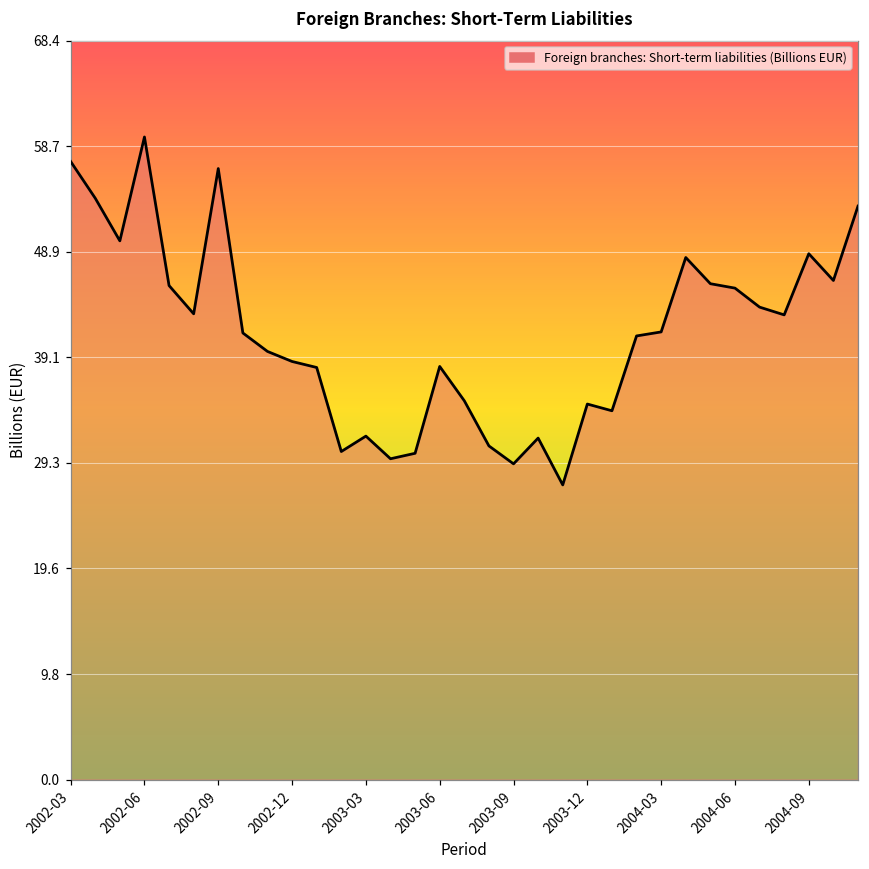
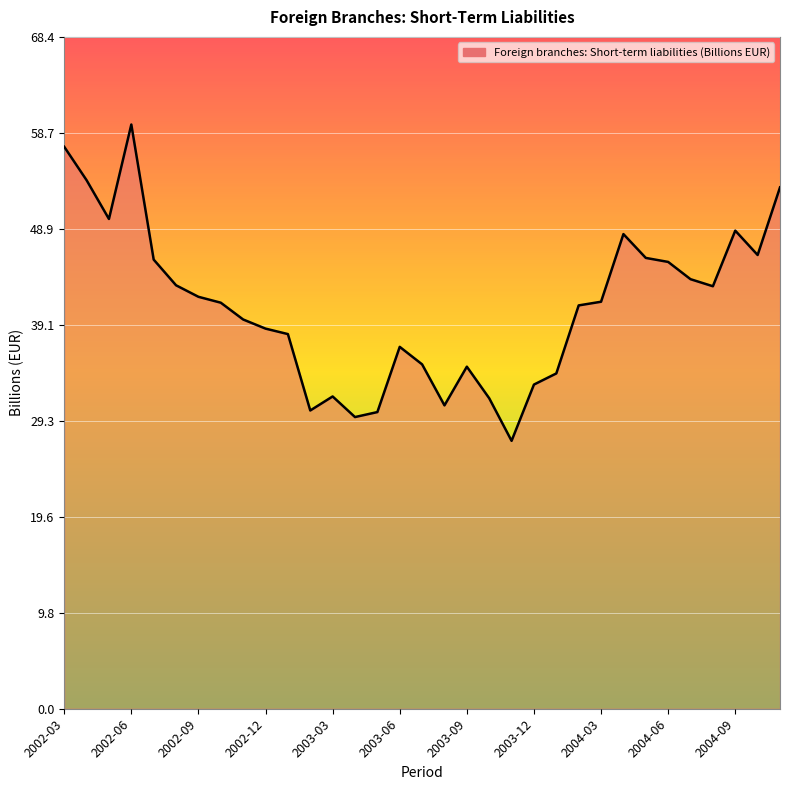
2002-09: 57 -> 42
2003-06: 38 -> 37
2003-09: 29 -> 35
2003-12: 35 -> 33
